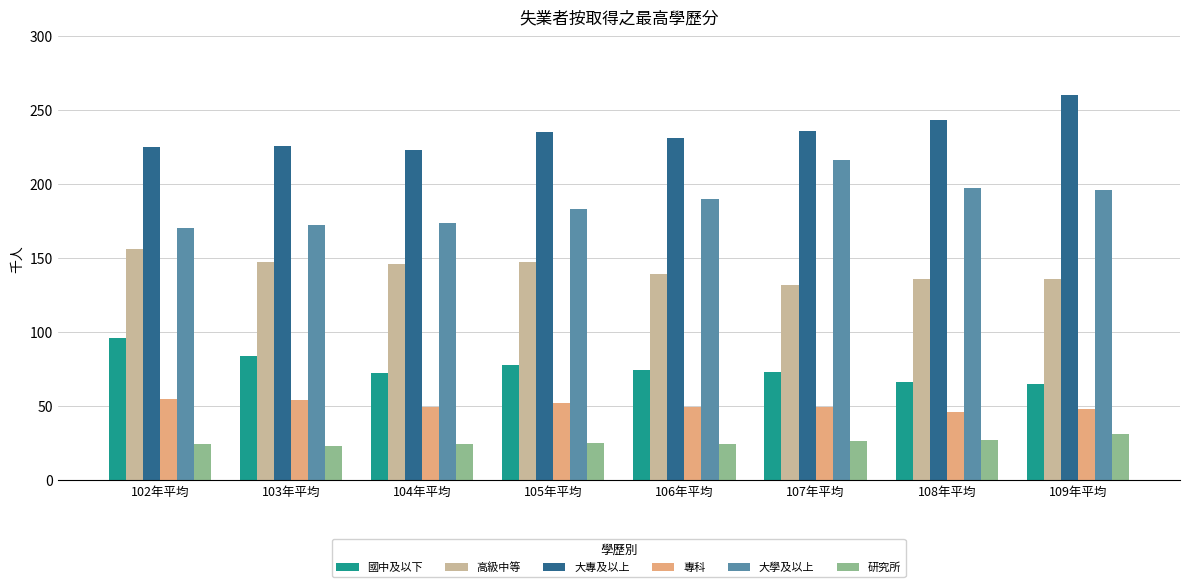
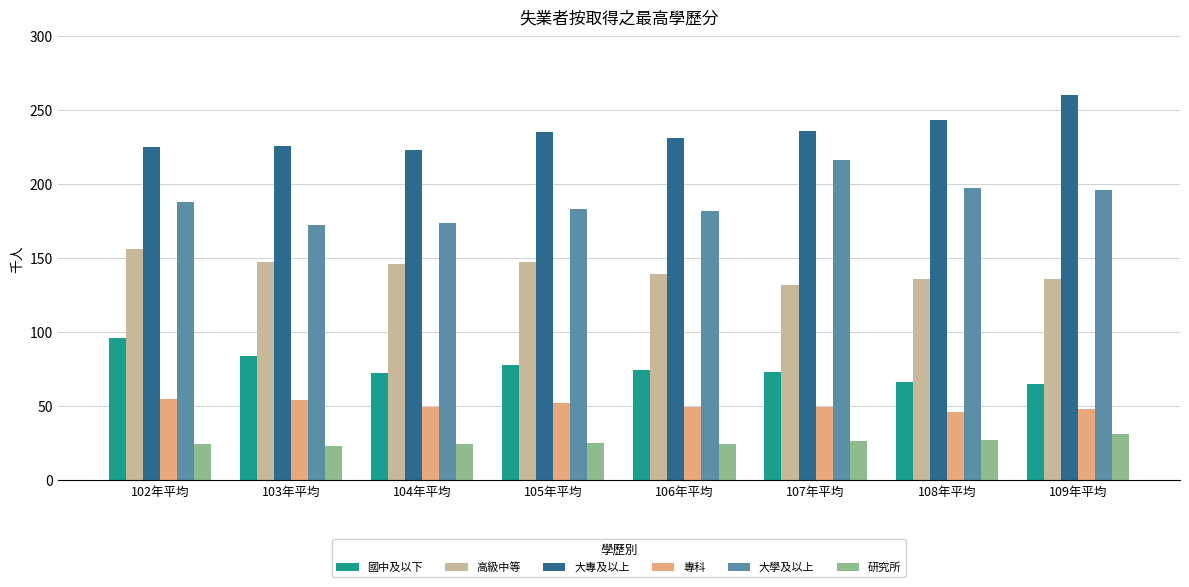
大學及以上, 102年平均: 170 -> 188
大學及以上, 106年平均: 190 -> 182
